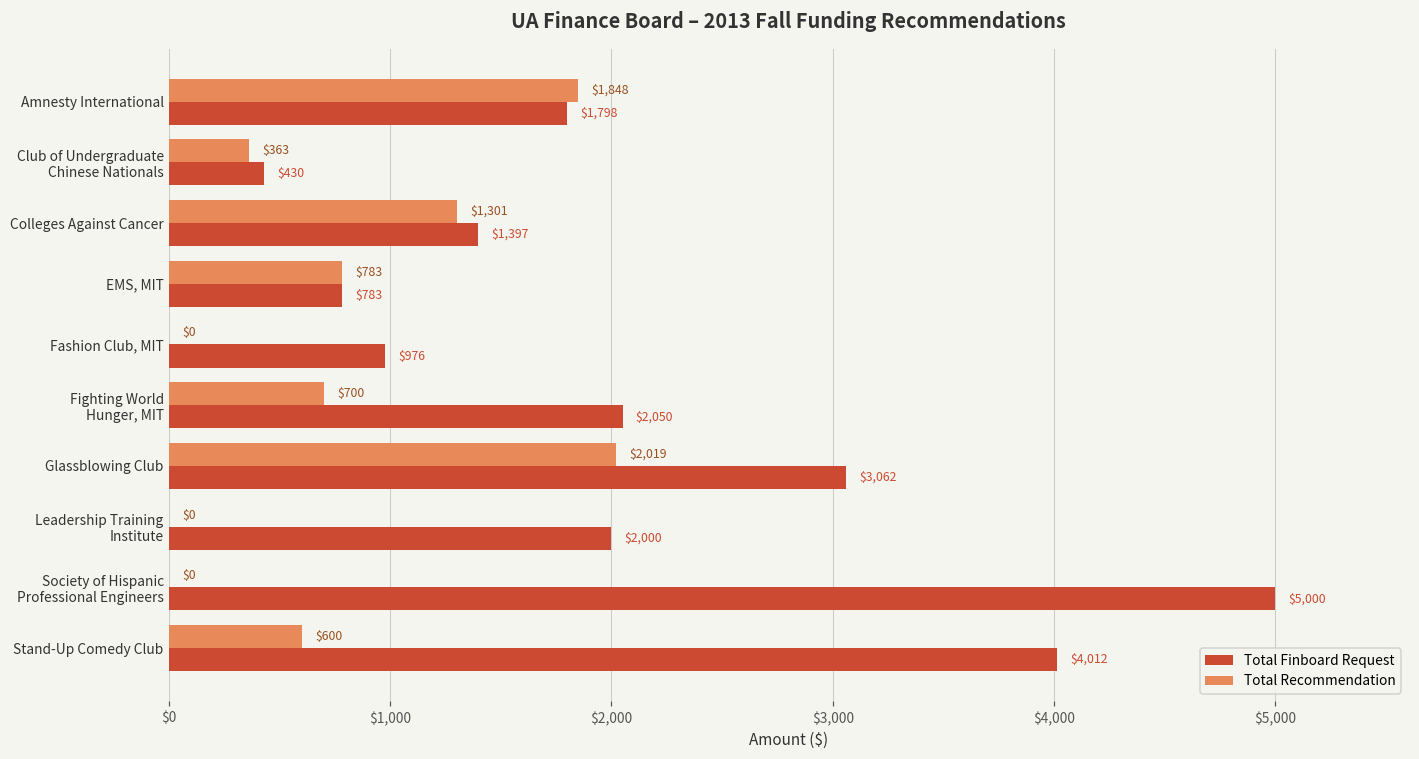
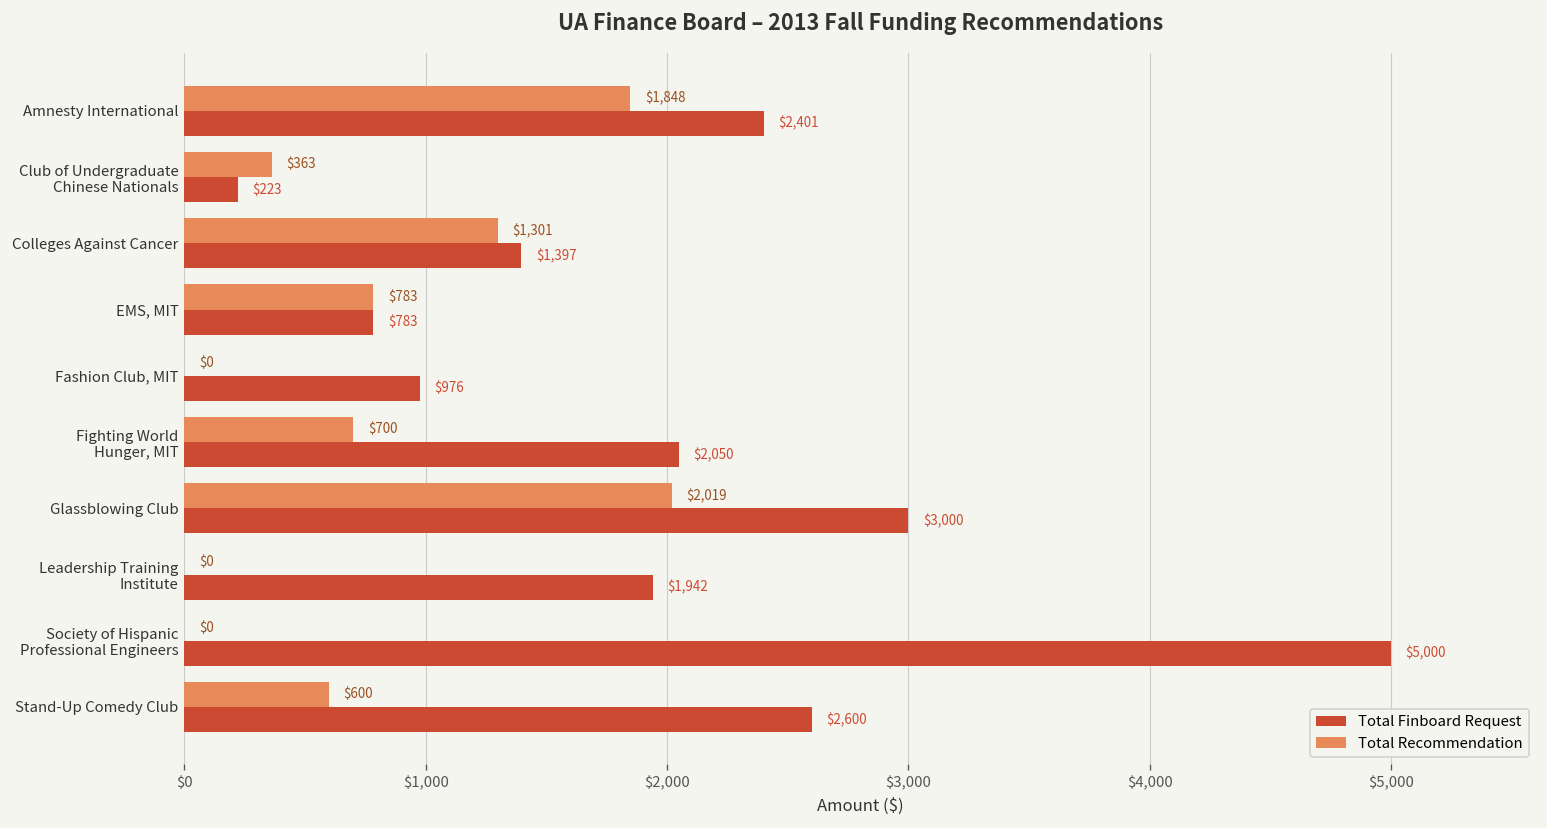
Total Finboard Request, Amnesty International: $1,798 -> $2,401
Total Finboard Request, Club of Undergraduate Chinese Nationals: $430 -> $223
Total Finboard Request, Glassblowing Club: $3,062 -> $3,000
Total Finboard Request, Leadership Training Institute: $2,000 -> $1,942
Total Finboard Request, Stand-Up Comedy Club: $4,012 -> $2,600
